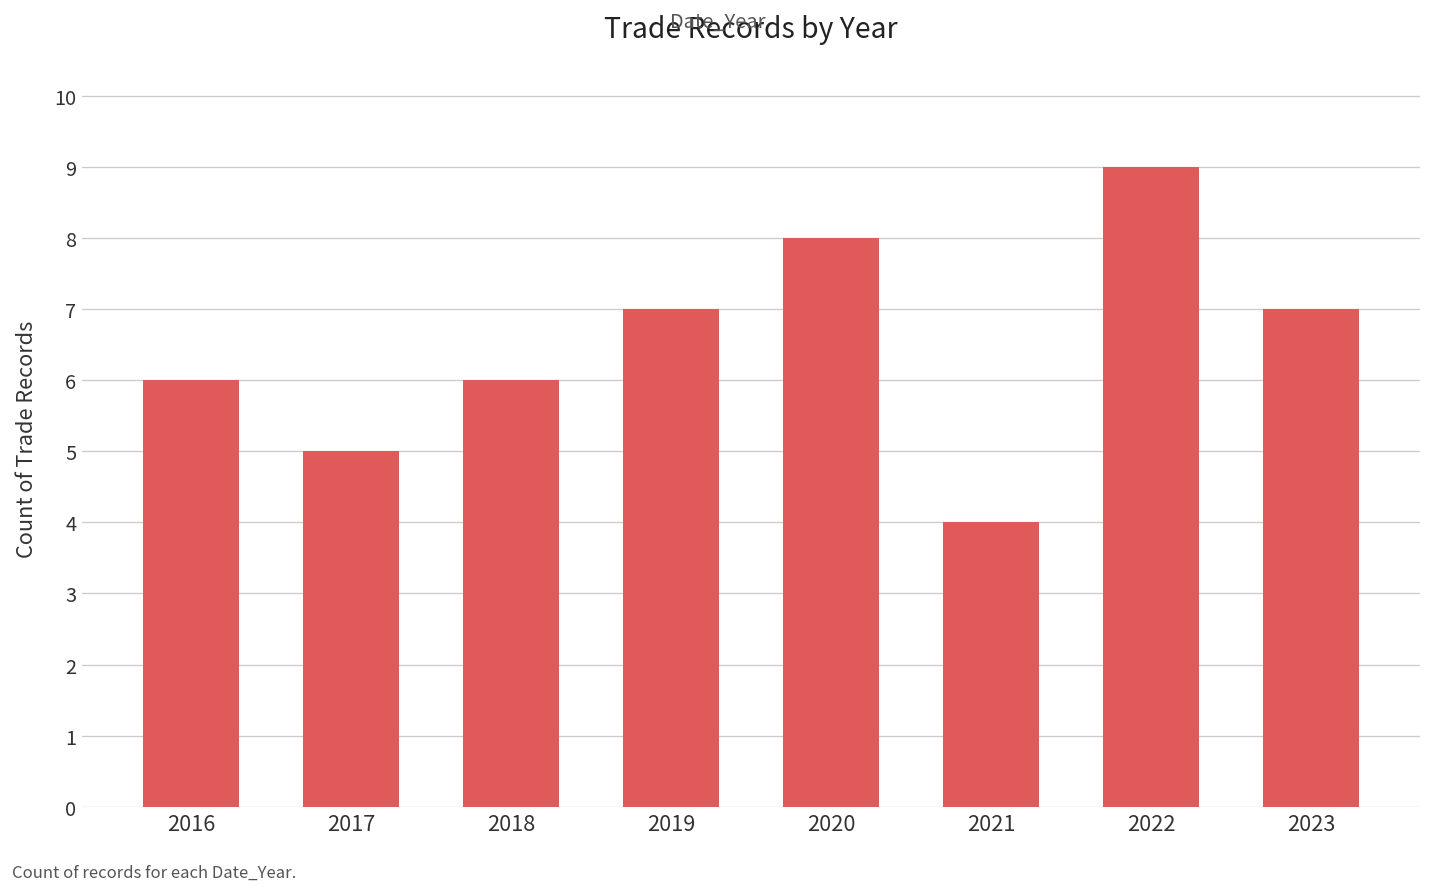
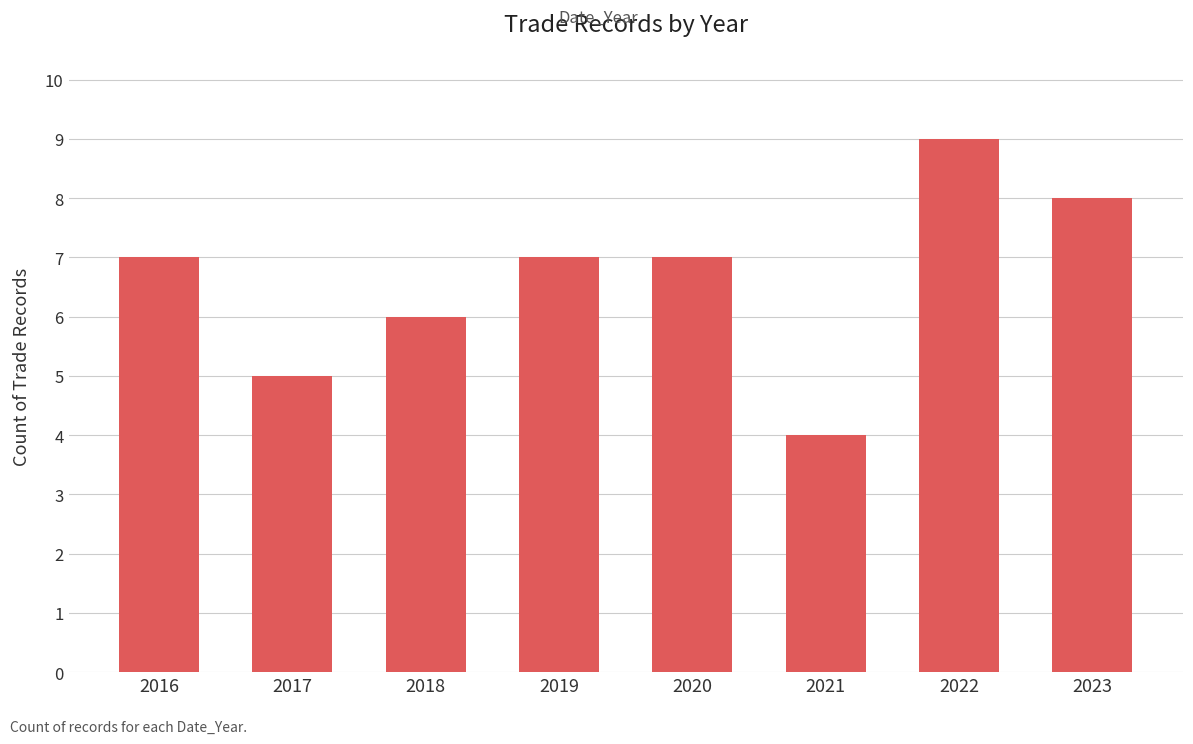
2016: 6 -> 7
2020: 8 -> 7
2023: 7 -> 8
